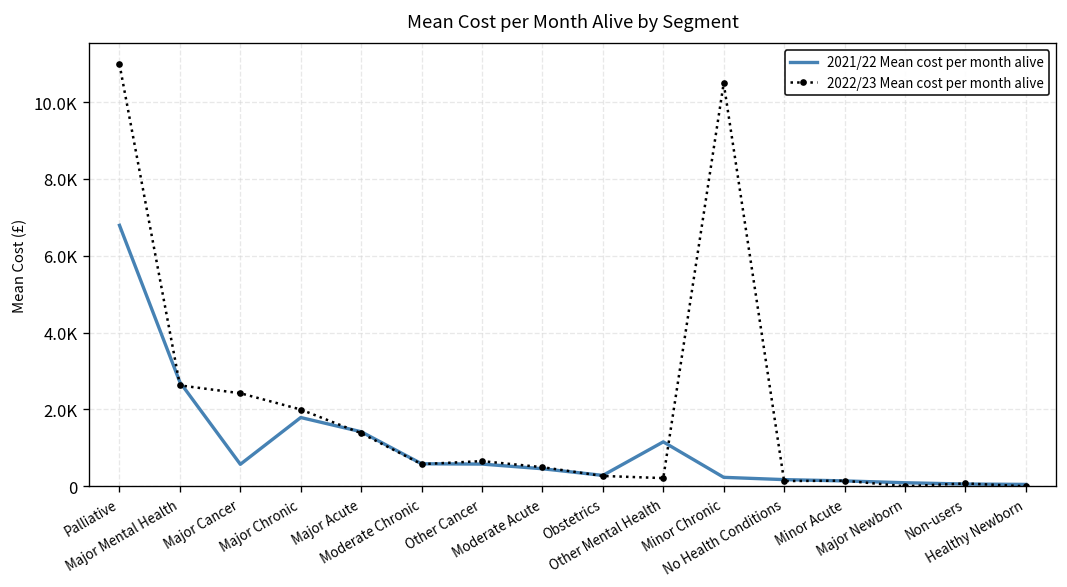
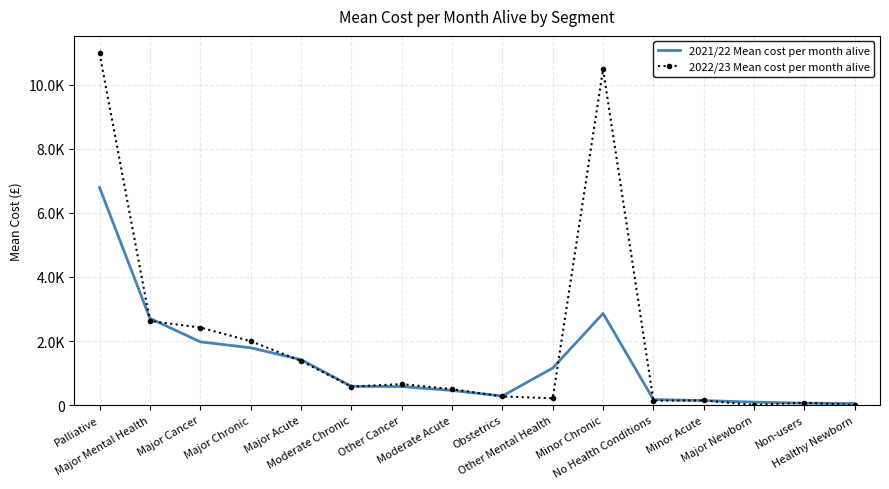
2021/22 Mean cost per month alive, Major Cancer: 600 -> 2000
2021/22 Mean cost per month alive, Minor Chronic: 200 -> 2900
